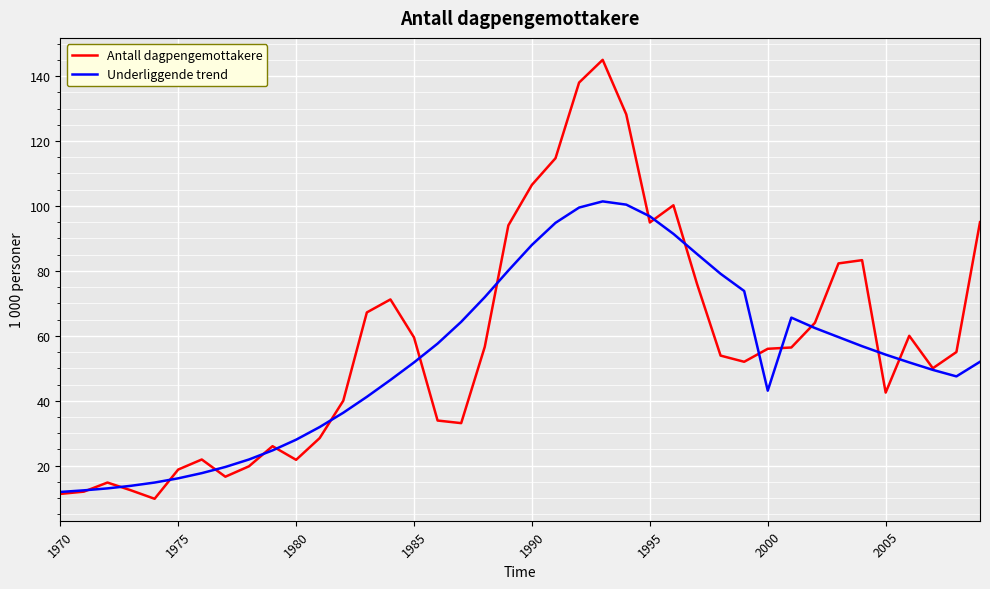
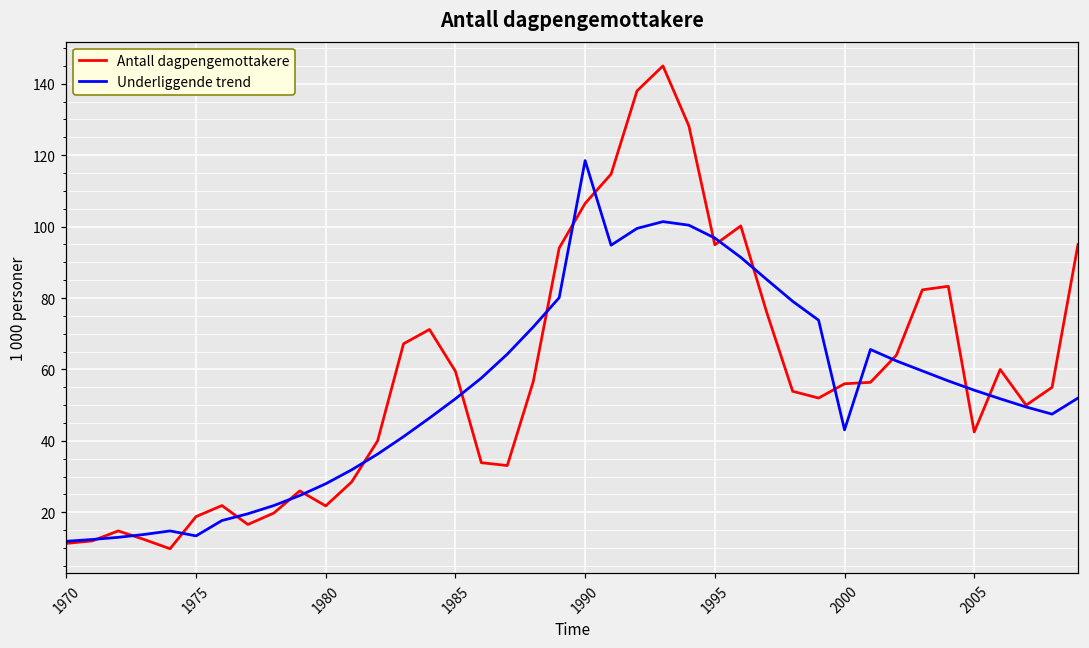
Underliggende trend, 1975: 16 -> 13
Underliggende trend, 1990: 88 -> 119
